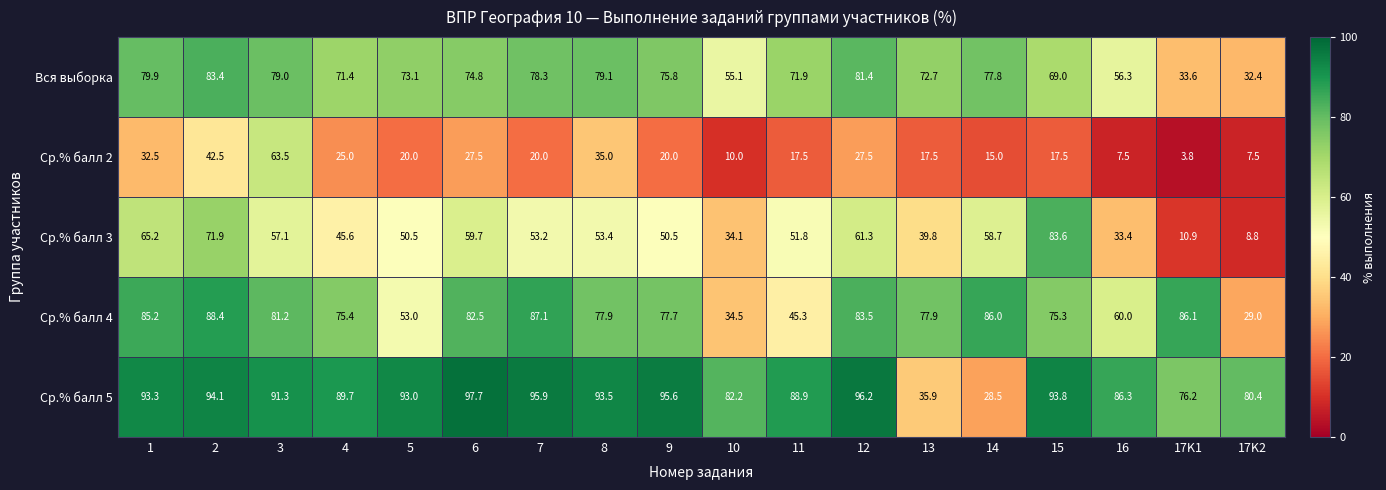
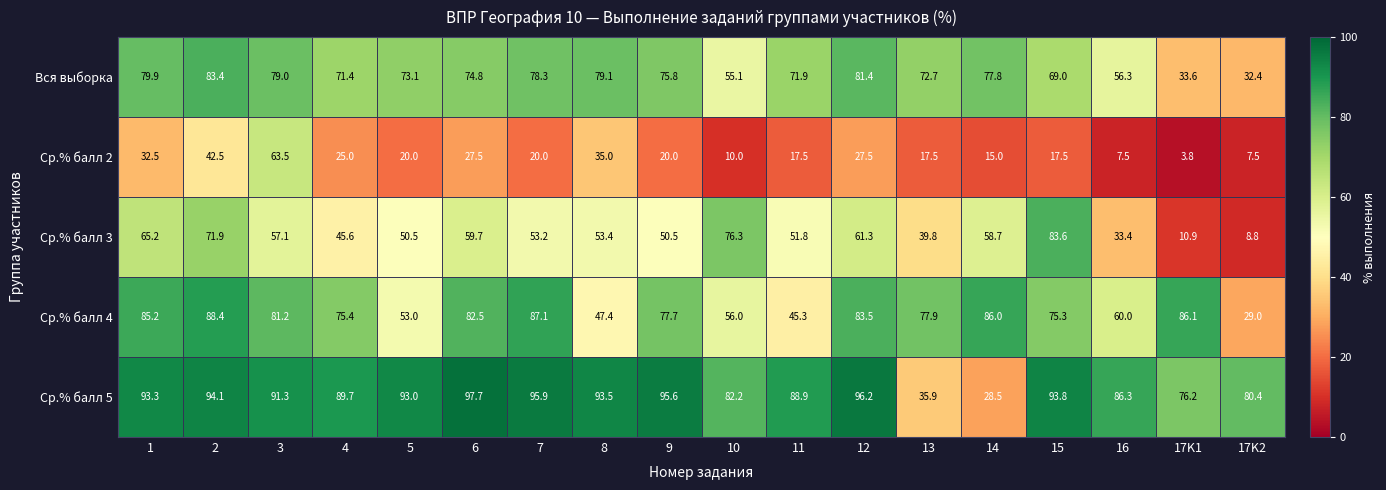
Ср.% балл 3, 10: 34.1 -> 76.3
Ср.% балл 4, 8: 77.9 -> 47.4
Ср.% балл 4, 10: 34.5 -> 56.0
